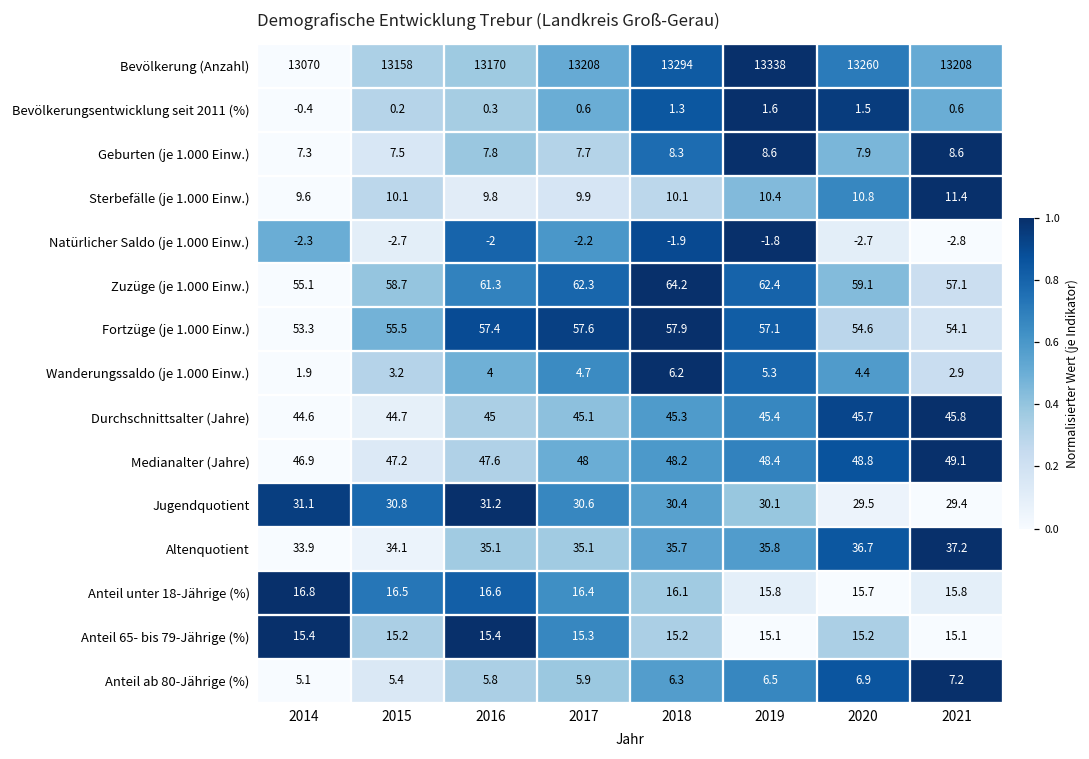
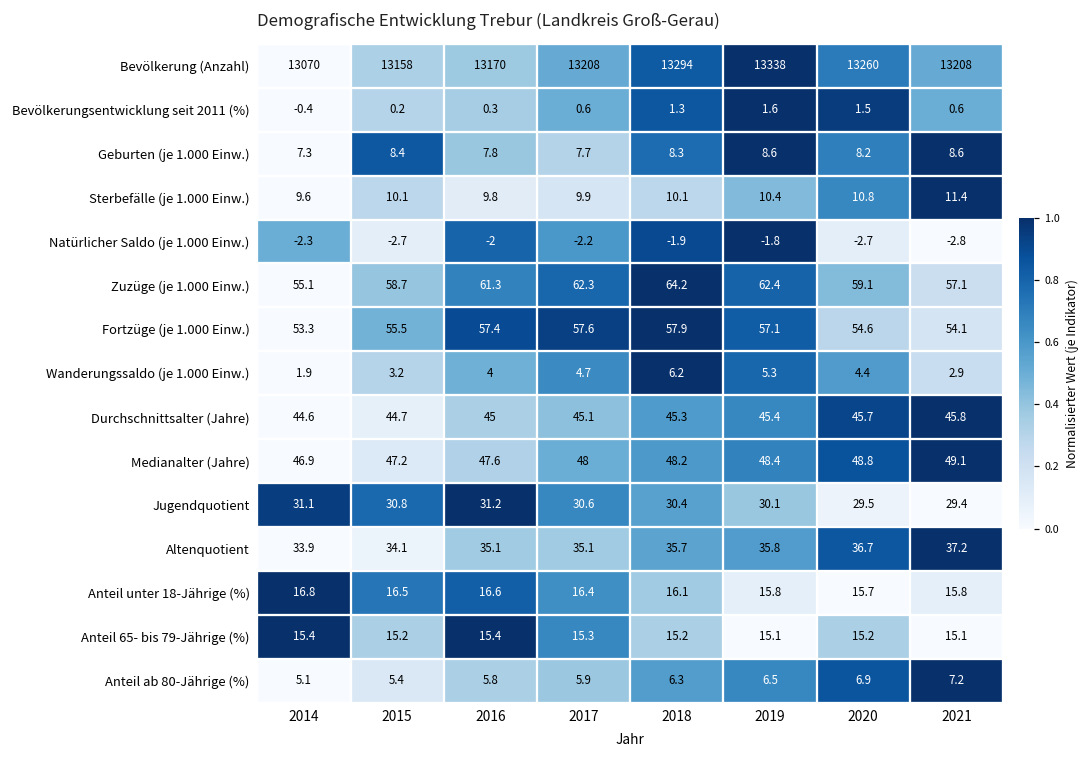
Geburten (je 1.000 Einw.), 2015: 7.5 -> 8.4
Geburten (je 1.000 Einw.), 2020: 7.9 -> 8.2
